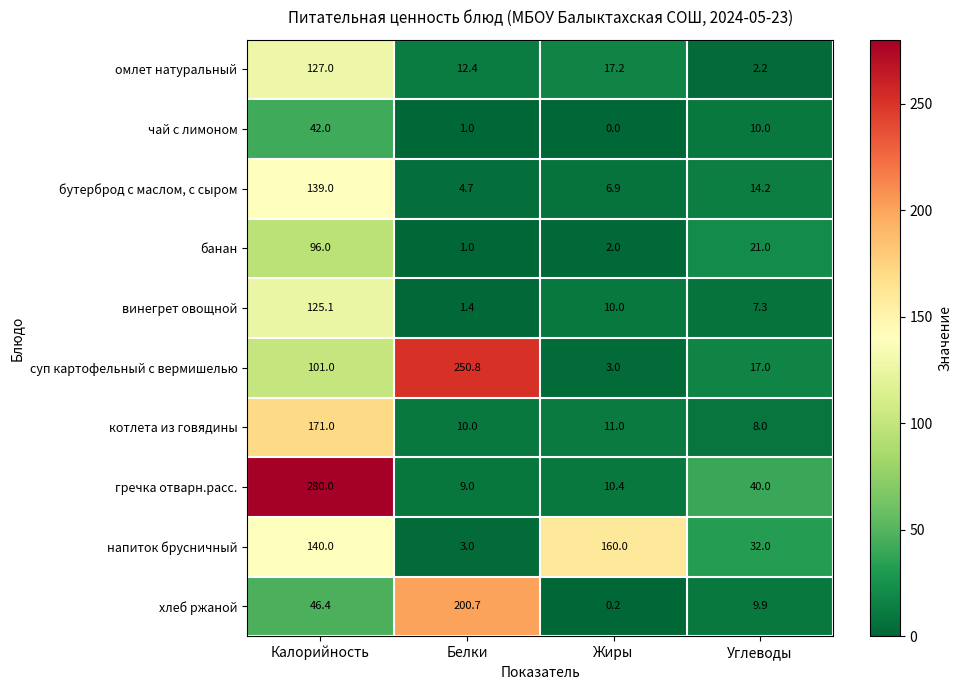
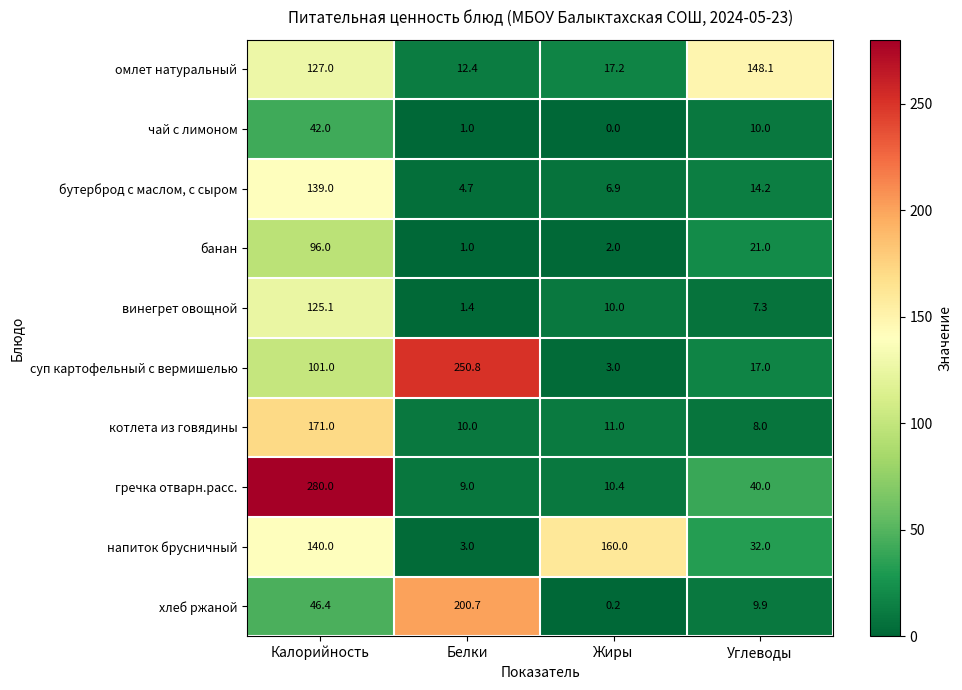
омлет натуральный, Углеводы: 2.2 -> 148.1
